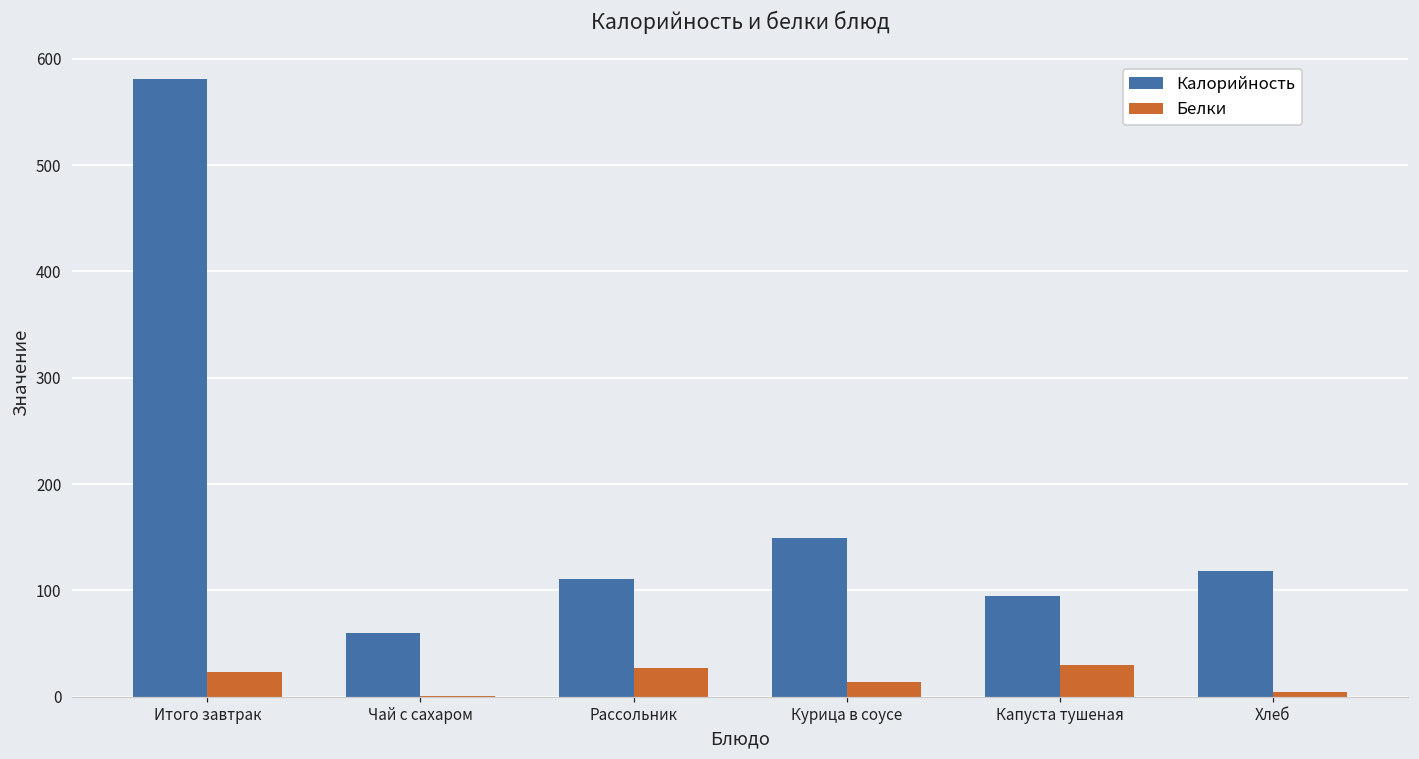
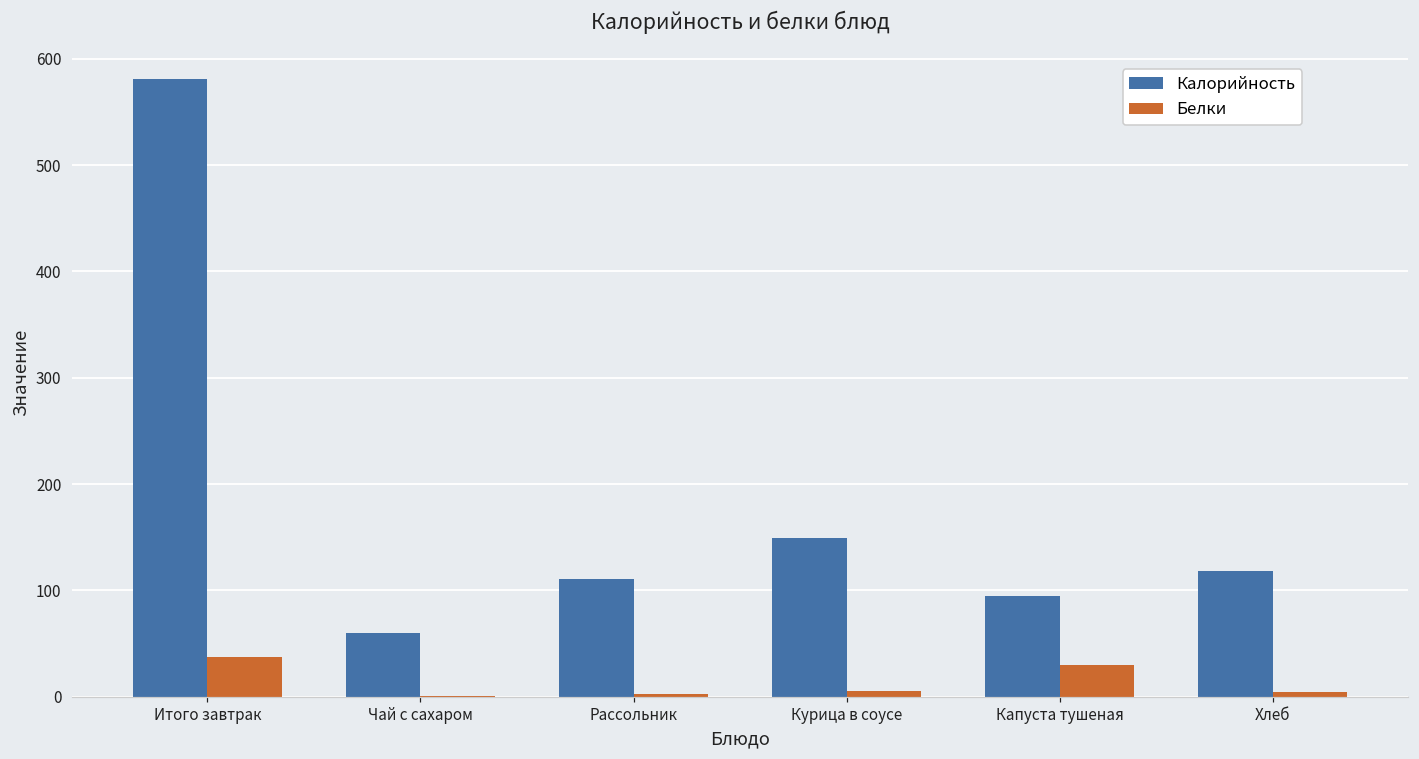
Белки, Итого завтрак: 20 -> 40
Белки, Рассольник: 30 -> 0
Белки, Курица в соусе: 14 -> 5
